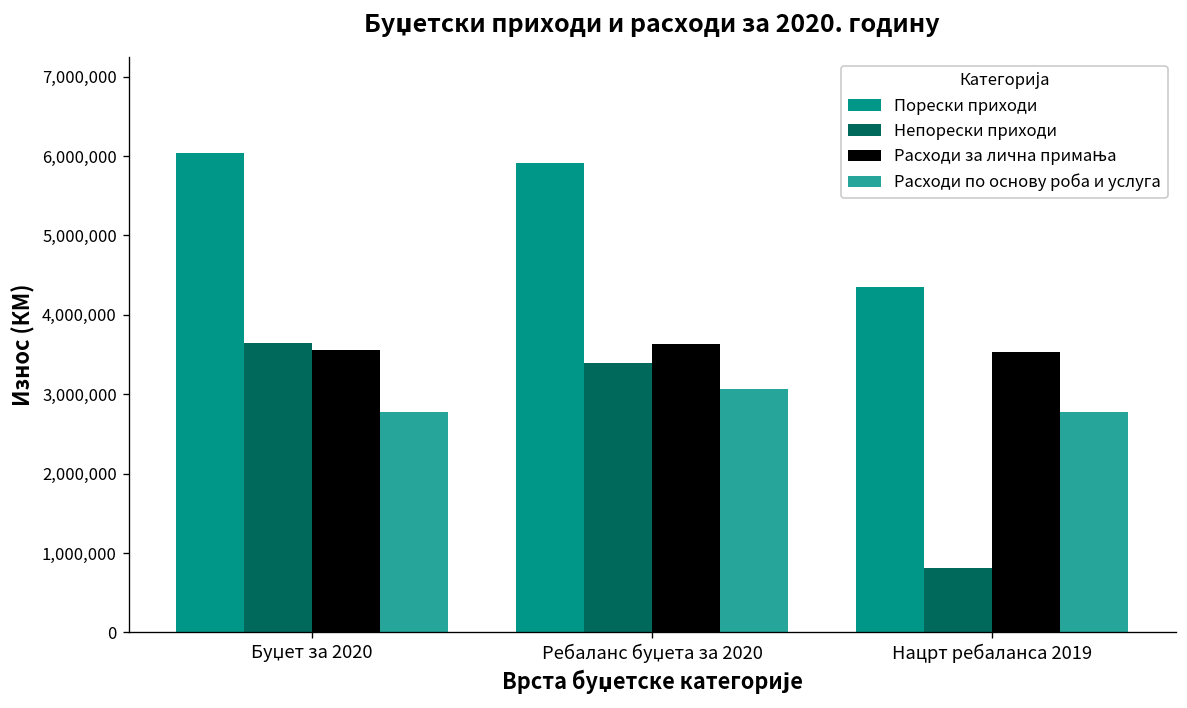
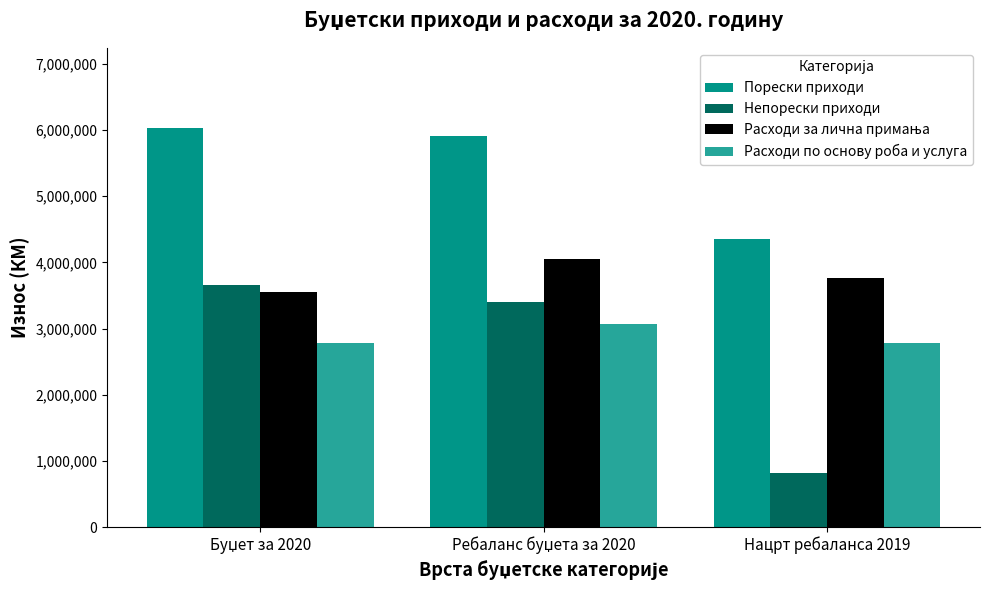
Расходи за лична примања, Ребаланс буџета за 2020: 3,600,000 -> 4,100,000
Расходи за лична примања, Нацрт ребаланса 2019: 3,500,000 -> 3,800,000
